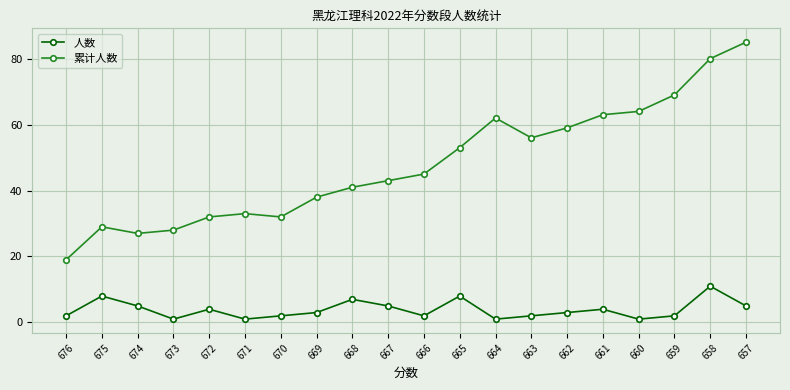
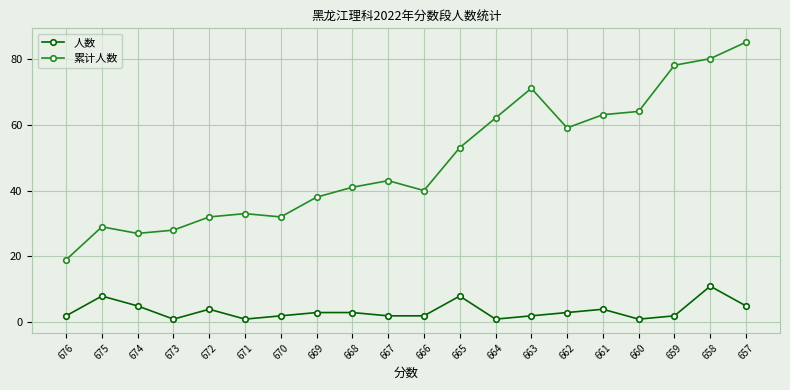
人数, 668: 7 -> 3
人数, 667: 5 -> 2
累计人数, 666: 45 -> 40
累计人数, 663: 56 -> 71
累计人数, 659: 69 -> 78
